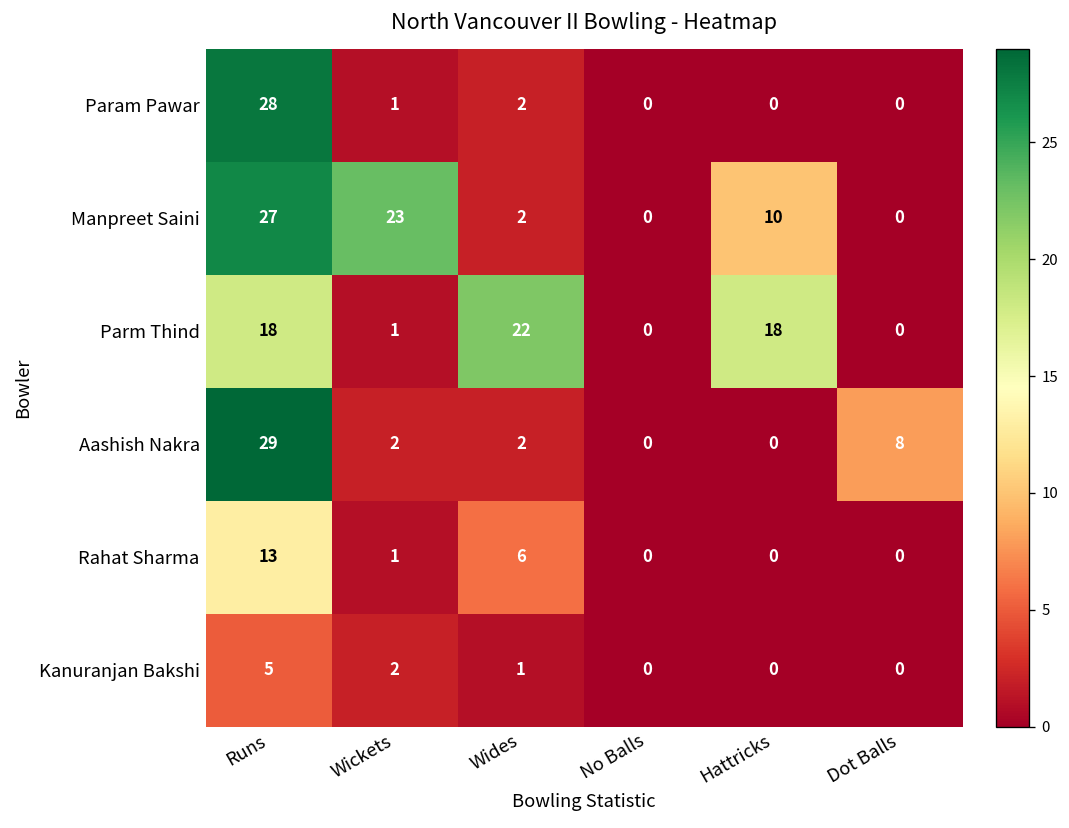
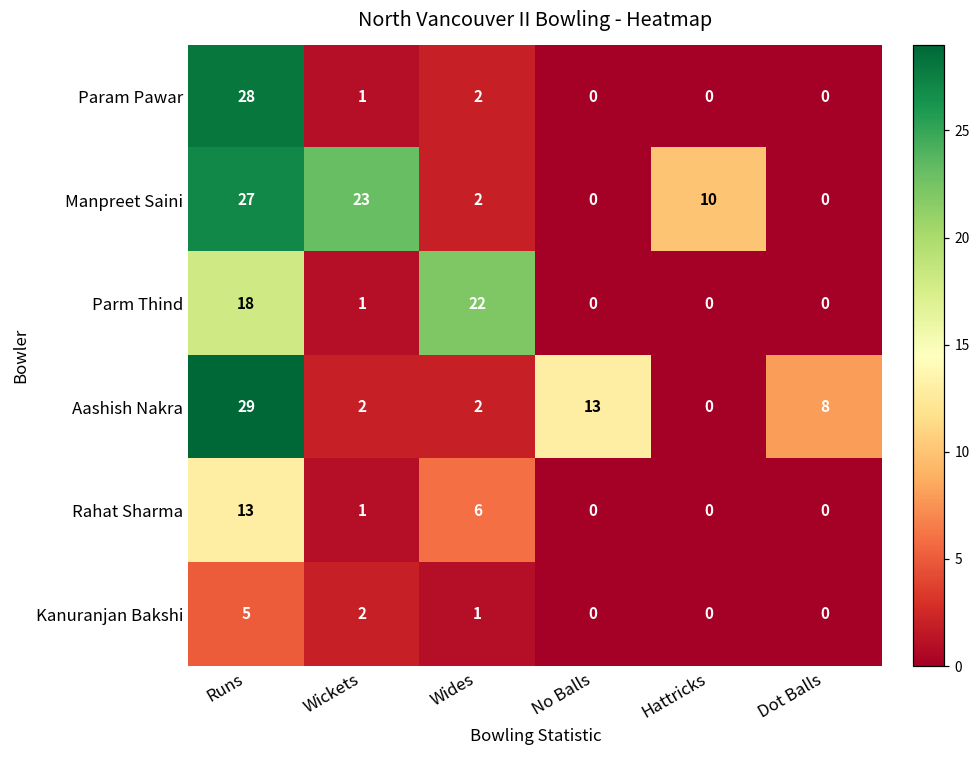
Parm Thind, Hattricks: 18 -> 0
Aashish Nakra, No Balls: 0 -> 13
